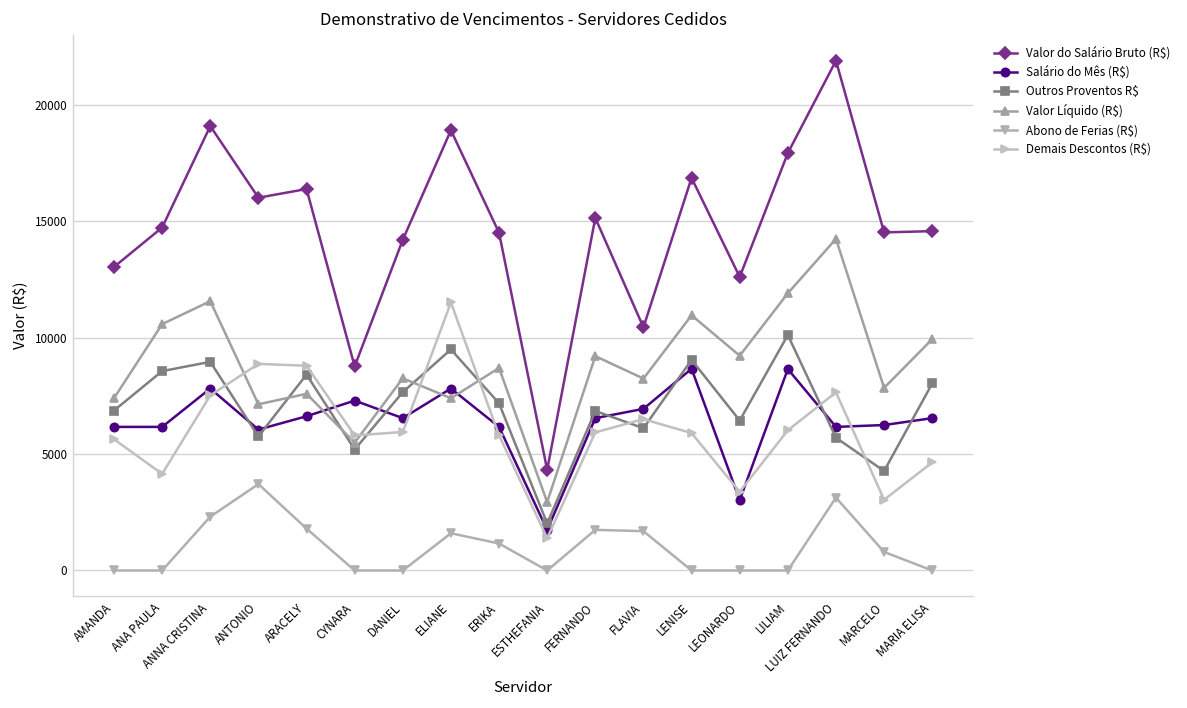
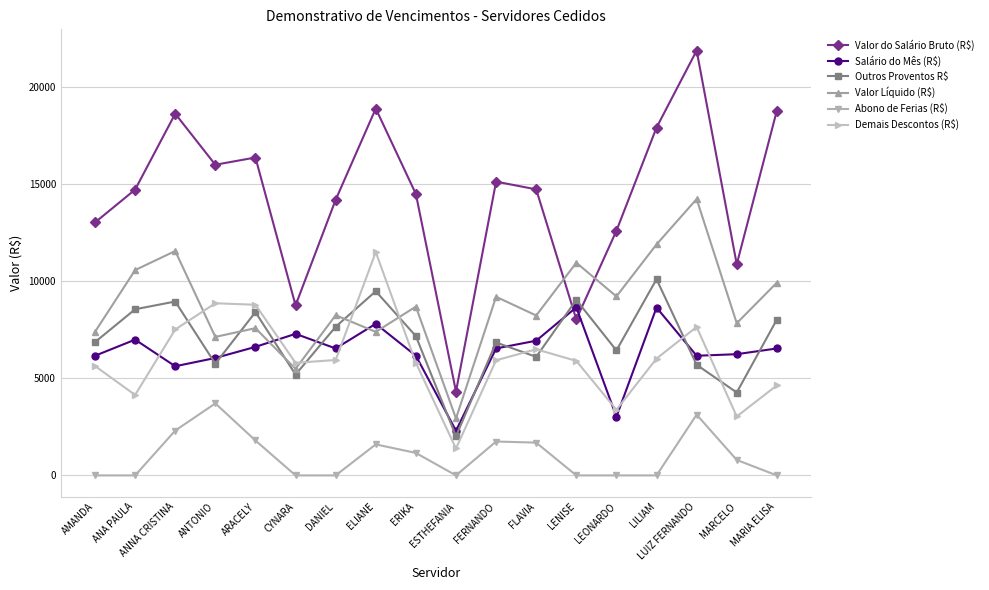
Salário do Mês (R$), ANA PAULA: 6200 -> 7000
Valor do Salário Bruto (R$), ANNA CRISTINA: 19100 -> 18600
Salário do Mês (R$), ANNA CRISTINA: 7800 -> 5600
Salário do Mês (R$), ESTHEFANIA: 1700 -> 2300
Valor do Salário Bruto (R$), FLAVIA: 10400 -> 14700
Valor do Salário Bruto (R$), LENISE: 16900 -> 8000
Valor do Salário Bruto (R$), MARCELO: 14500 -> 10900
Valor do Salário Bruto (R$), MARIA ELISA: 14600 -> 18800
